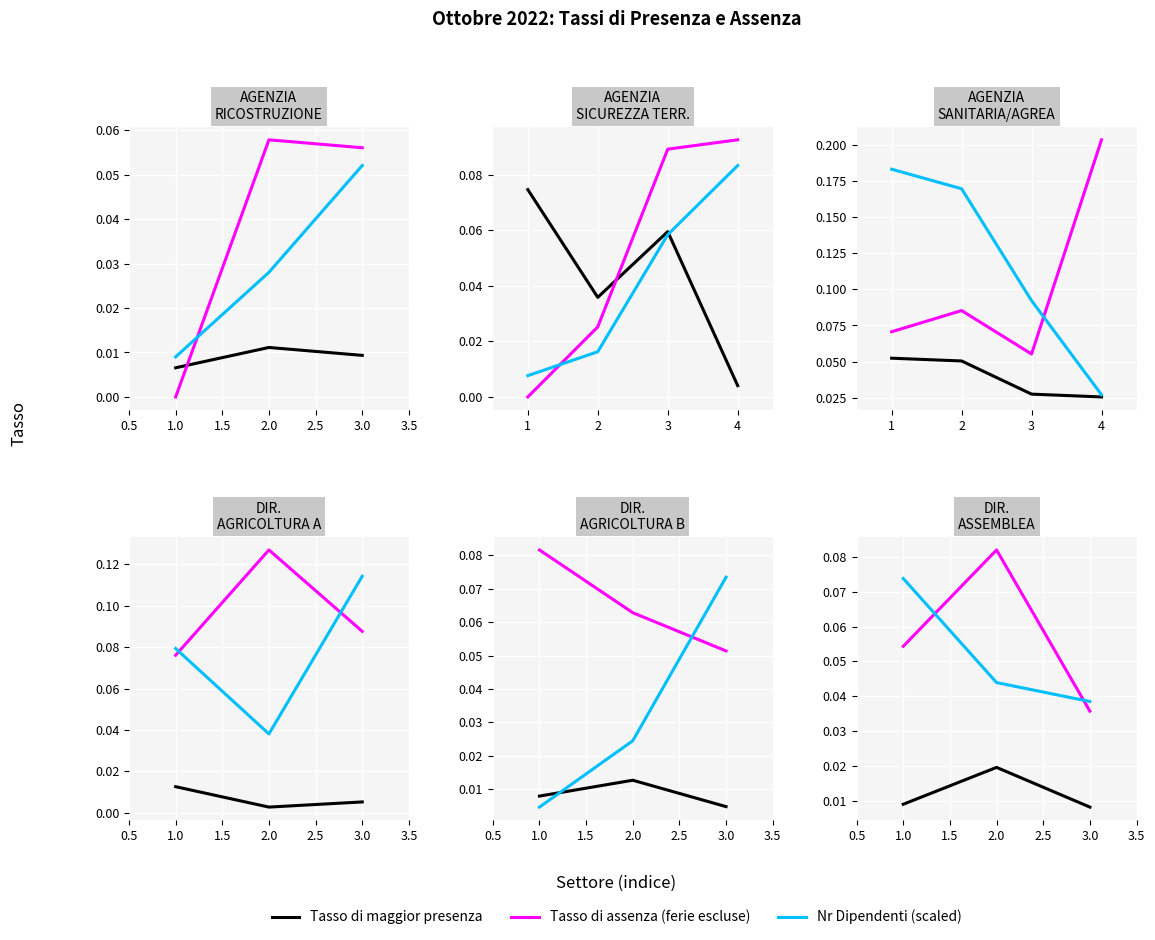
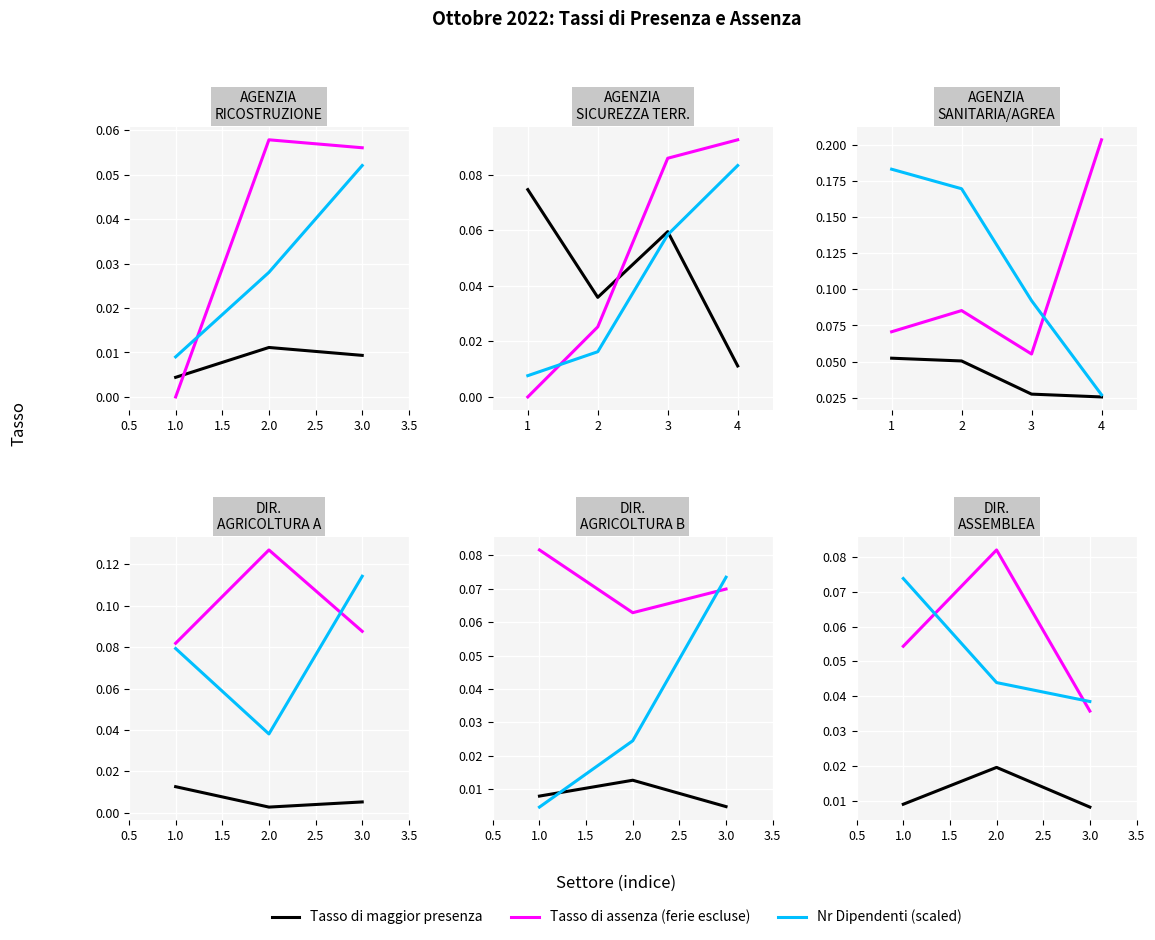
AGENZIA RICOSTRUZIONE, Tasso di maggior presenza, 1.0: 0.007 -> 0.004
AGENZIA SICUREZZA TERR., Tasso di assenza (ferie escluse), 3: 0.089 -> 0.086
AGENZIA SICUREZZA TERR., Tasso di maggior presenza, 4: 0.004 -> 0.011
DIR. AGRICOLTURA A, Tasso di assenza (ferie escluse), 1.0: 0.076 -> 0.082
DIR. AGRICOLTURA B, Tasso di assenza (ferie escluse), 3.0: 0.051 -> 0.070
